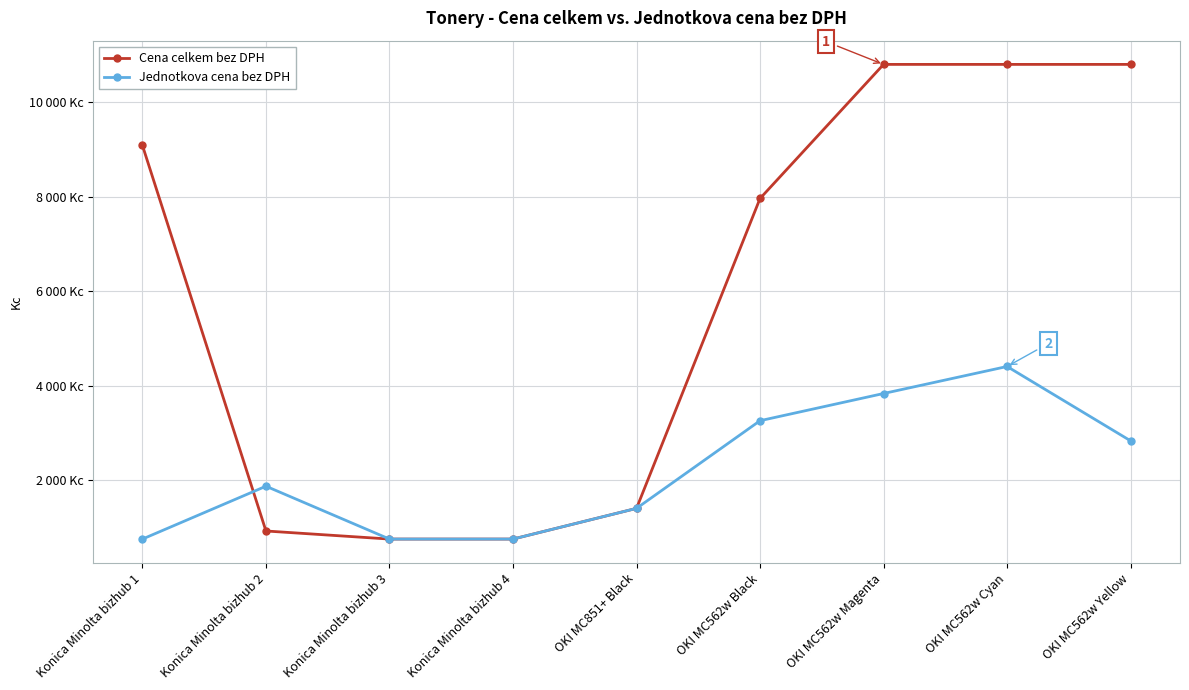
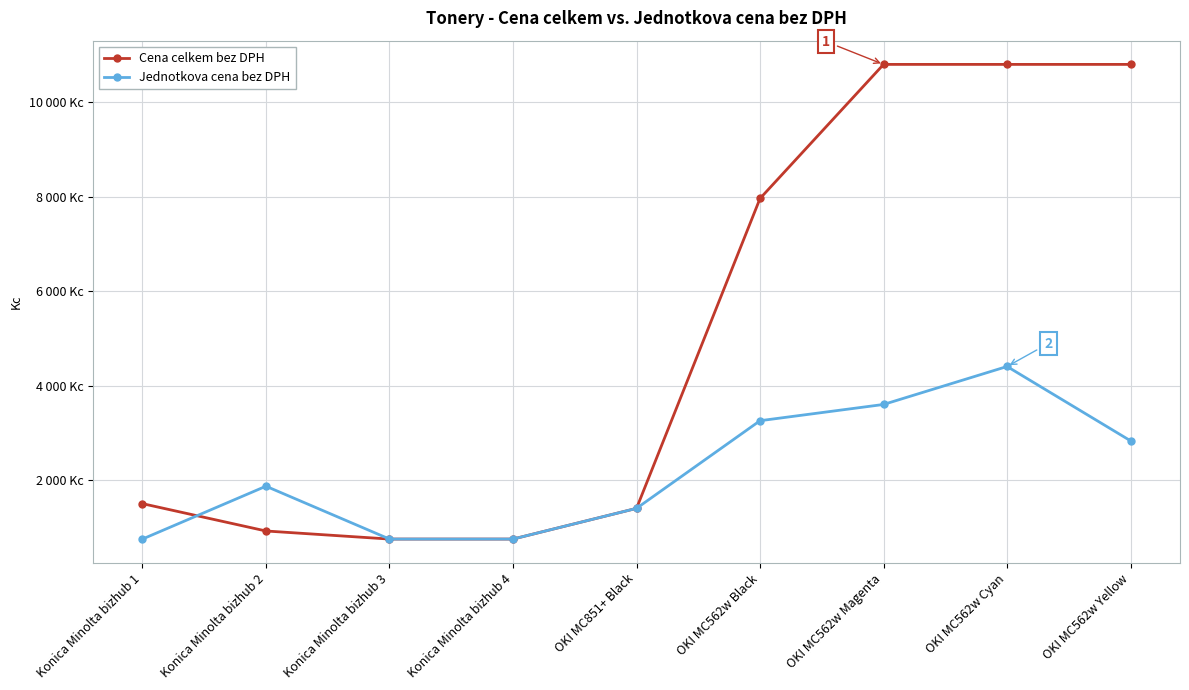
Cena celkem bez DPH, Konica Minolta bizhub 1: 9100 Kc -> 1500 Kc
Jednotkova cena bez DPH, OKI MC562w Magenta: 3800 Kc -> 3600 Kc
